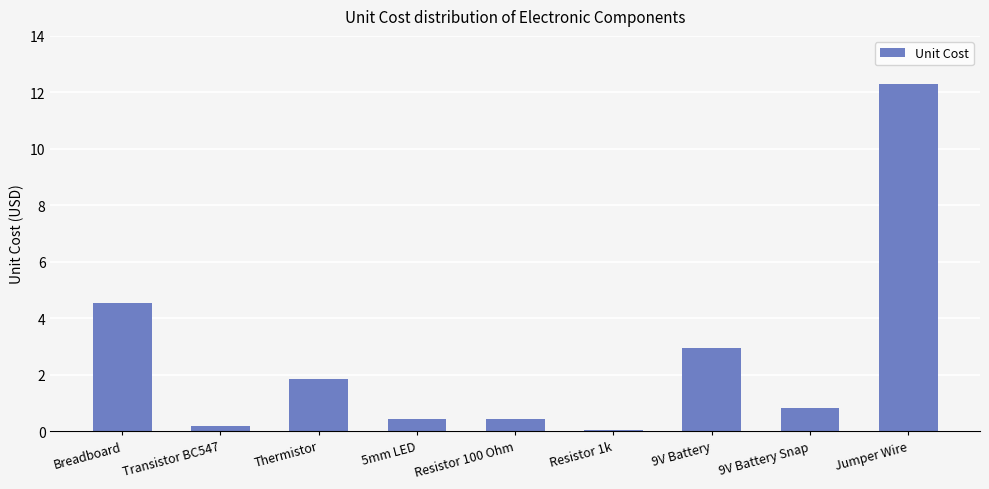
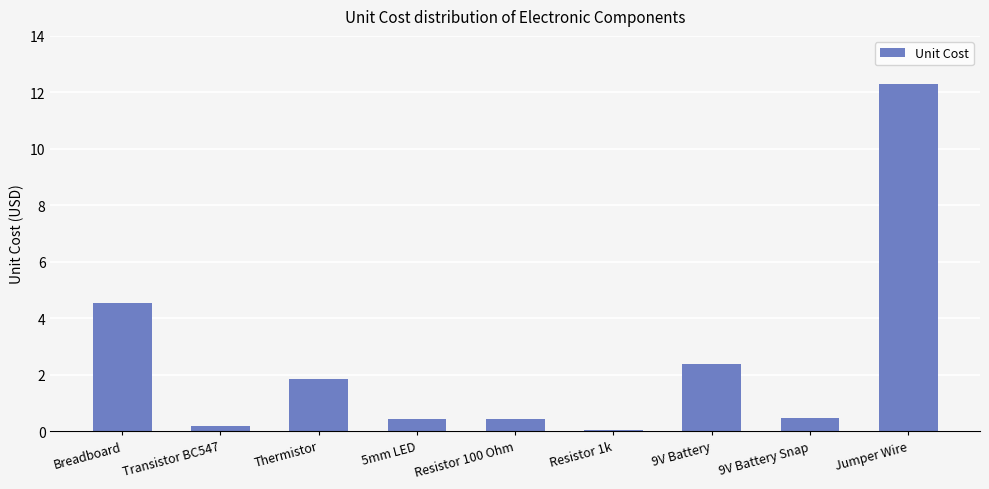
9V Battery: 2.9 -> 2.4
9V Battery Snap: 0.8 -> 0.5
